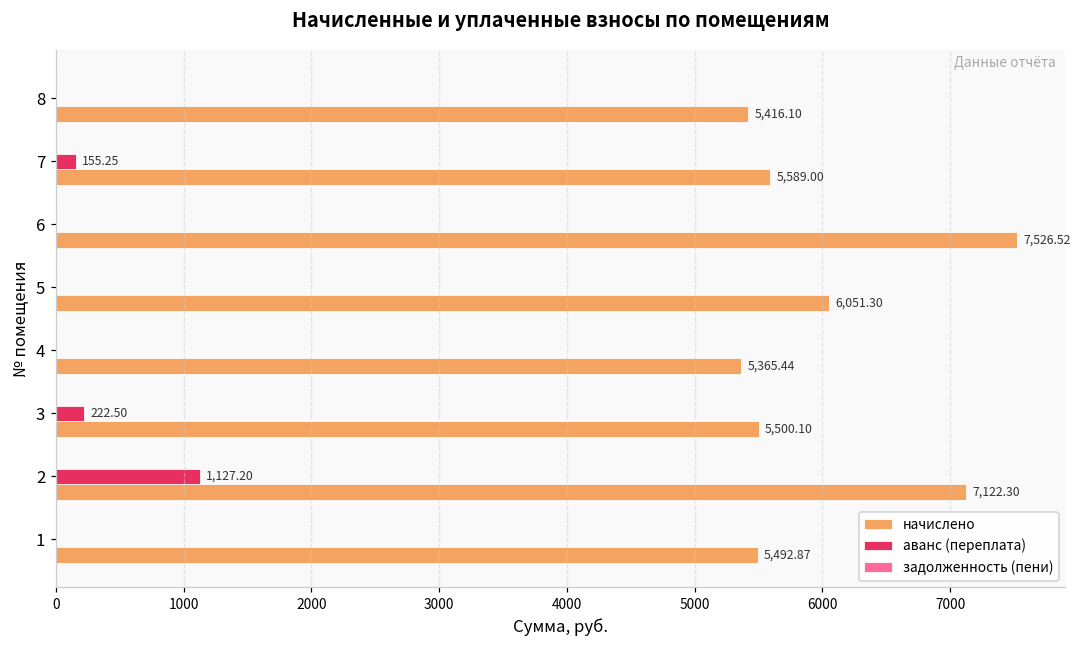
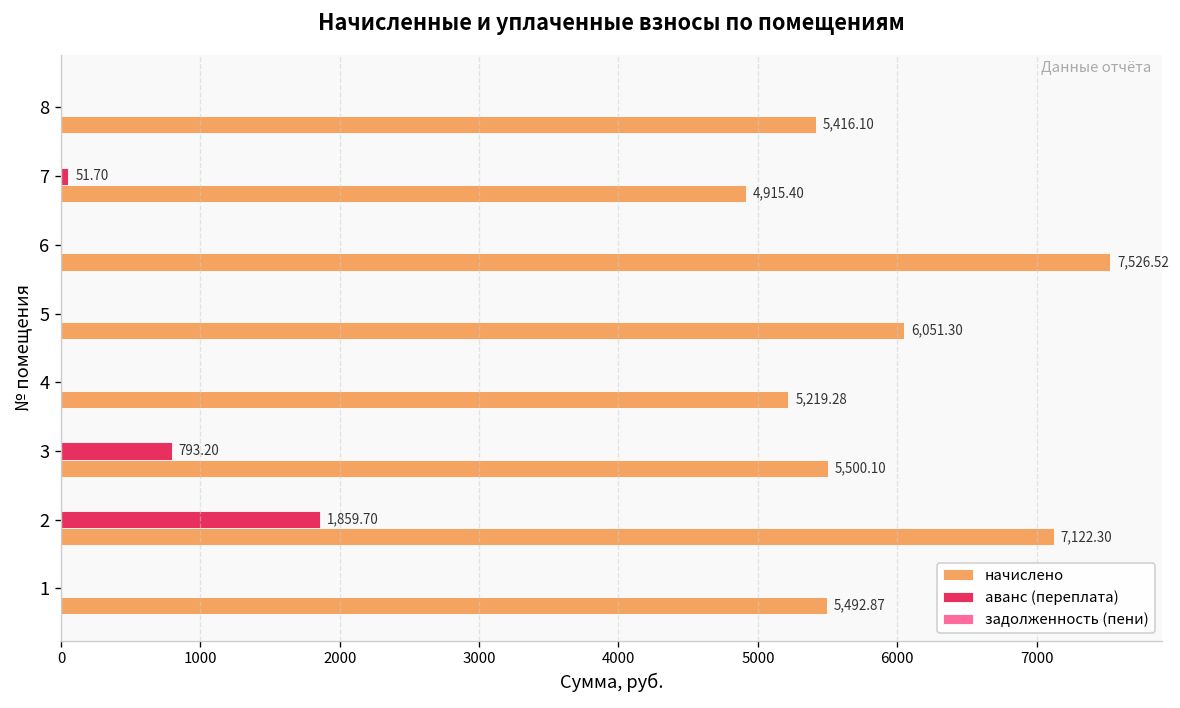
аванс (переплата), 7: 155.25 -> 51.70
начислено, 7: 5,589.00 -> 4,915.40
начислено, 4: 5,365.44 -> 5,219.28
аванс (переплата), 3: 222.50 -> 793.20
аванс (переплата), 2: 1,127.20 -> 1,859.70
